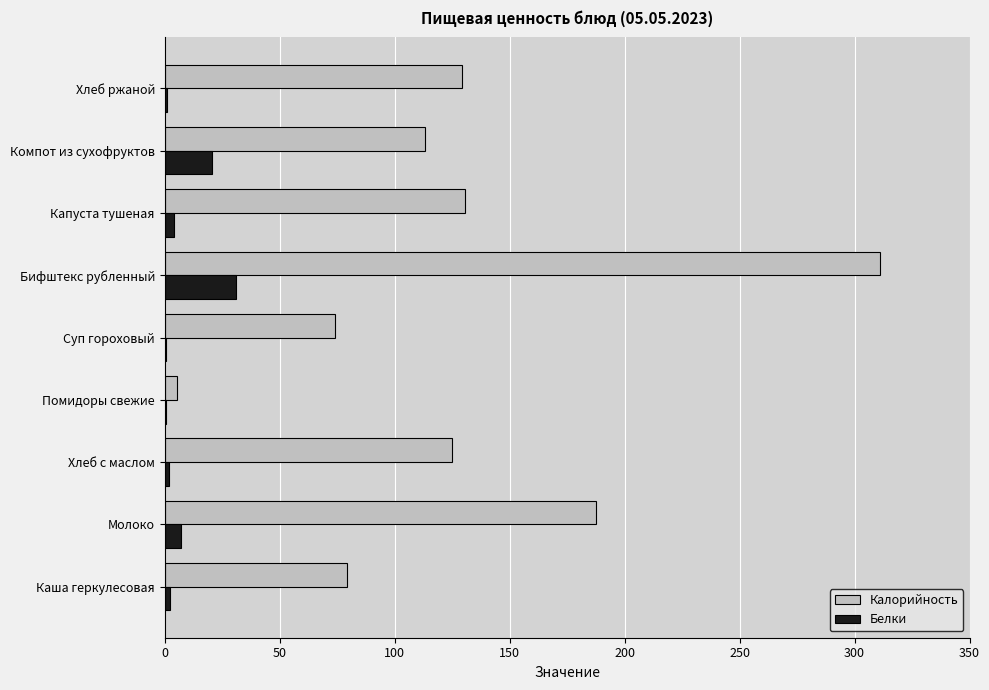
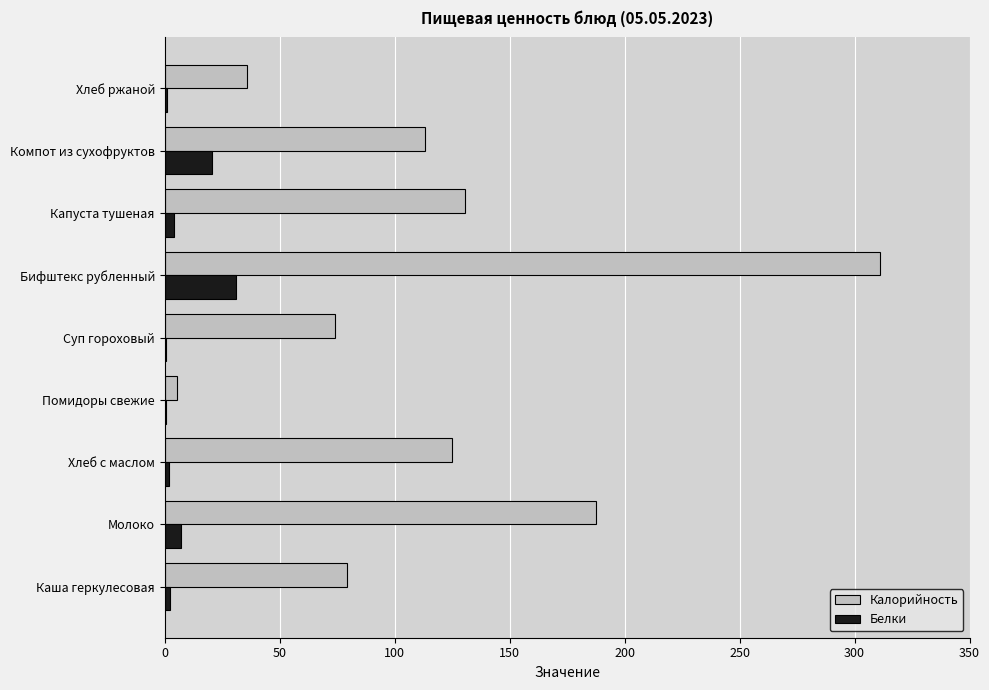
Калорийность, Хлеб ржаной: 130 -> 36
